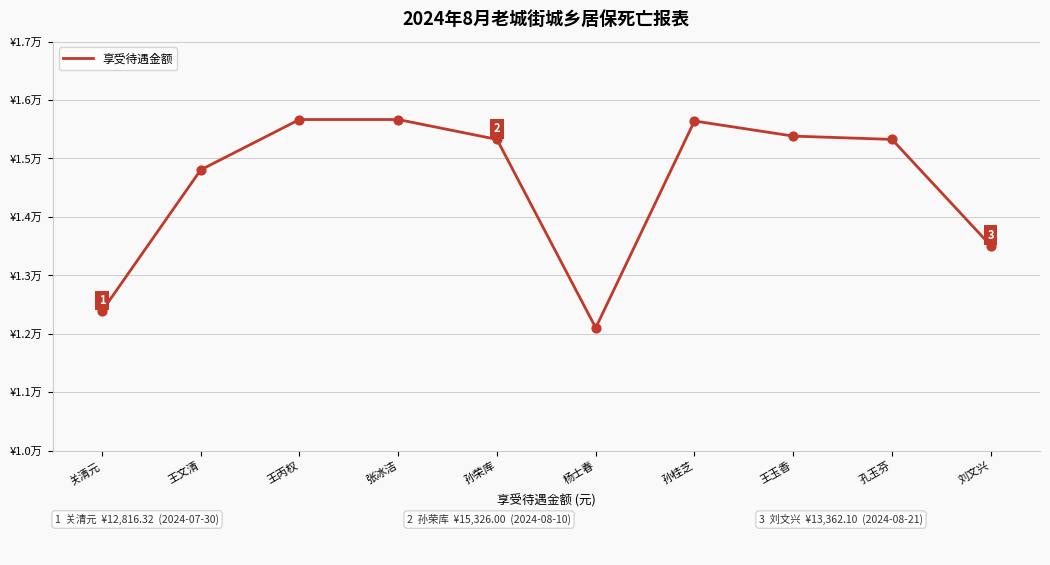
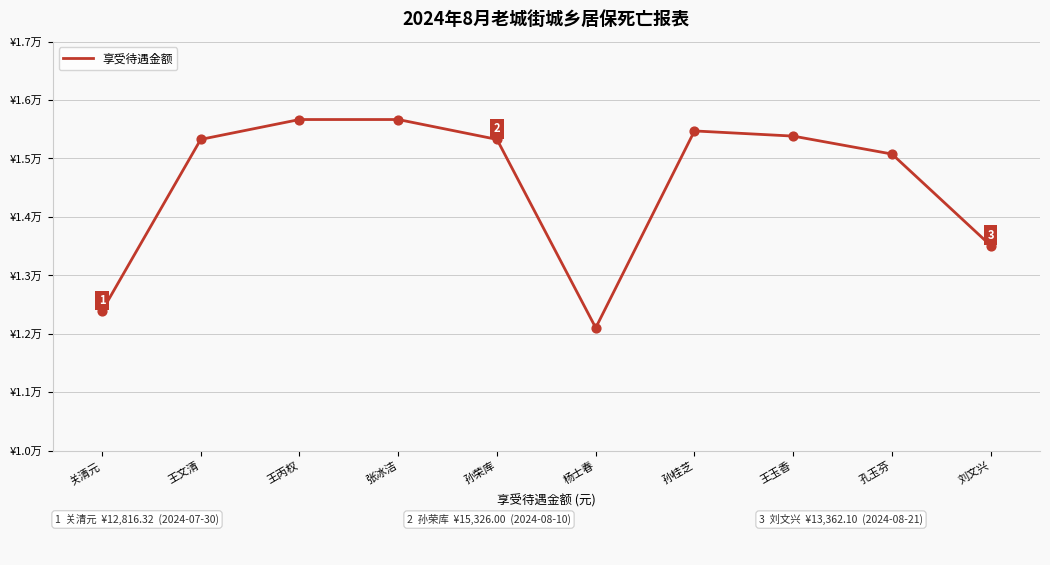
王文清: ¥1.48万 -> ¥1.53万
孙桂芝: ¥1.56万 -> ¥1.55万
孔玉芬: ¥1.53万 -> ¥1.51万
